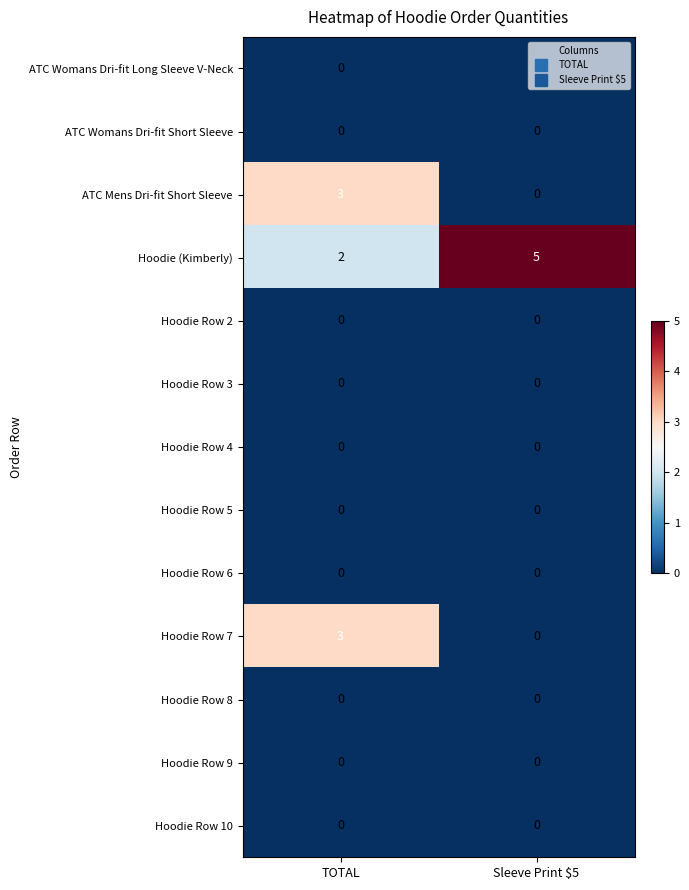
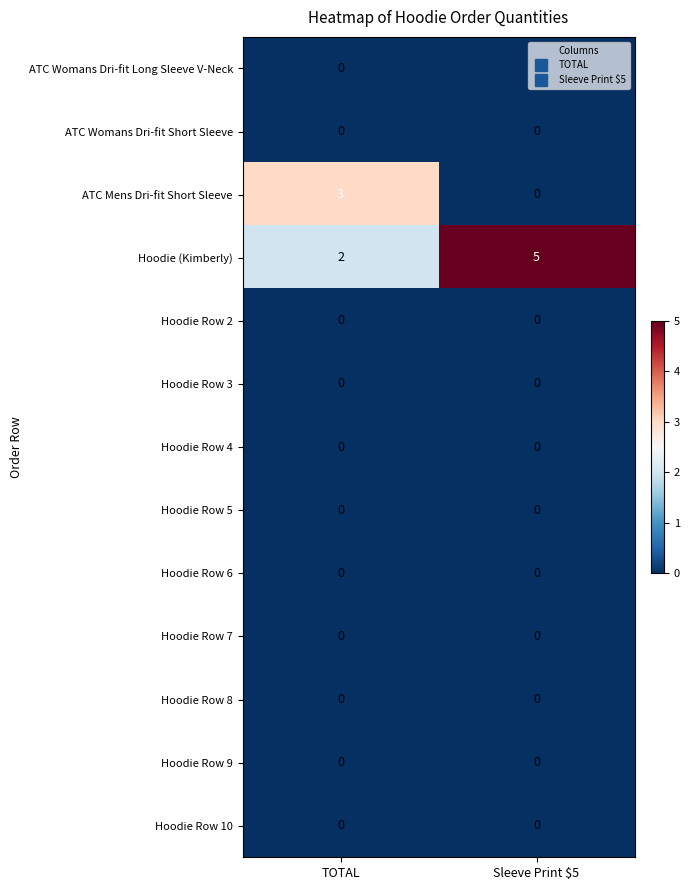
Hoodie Row 7, TOTAL: 3 -> 0
